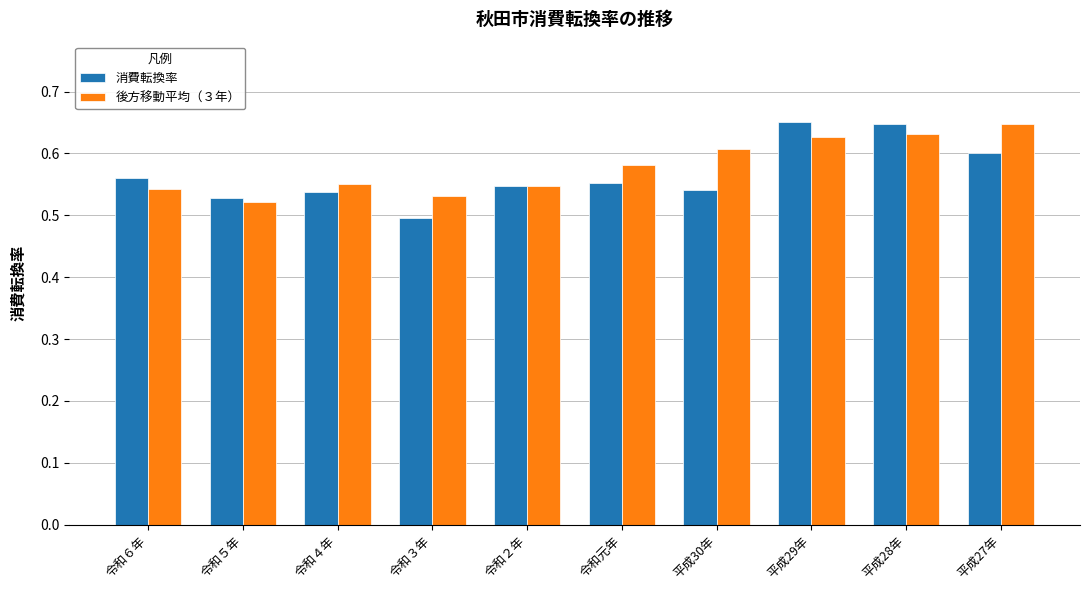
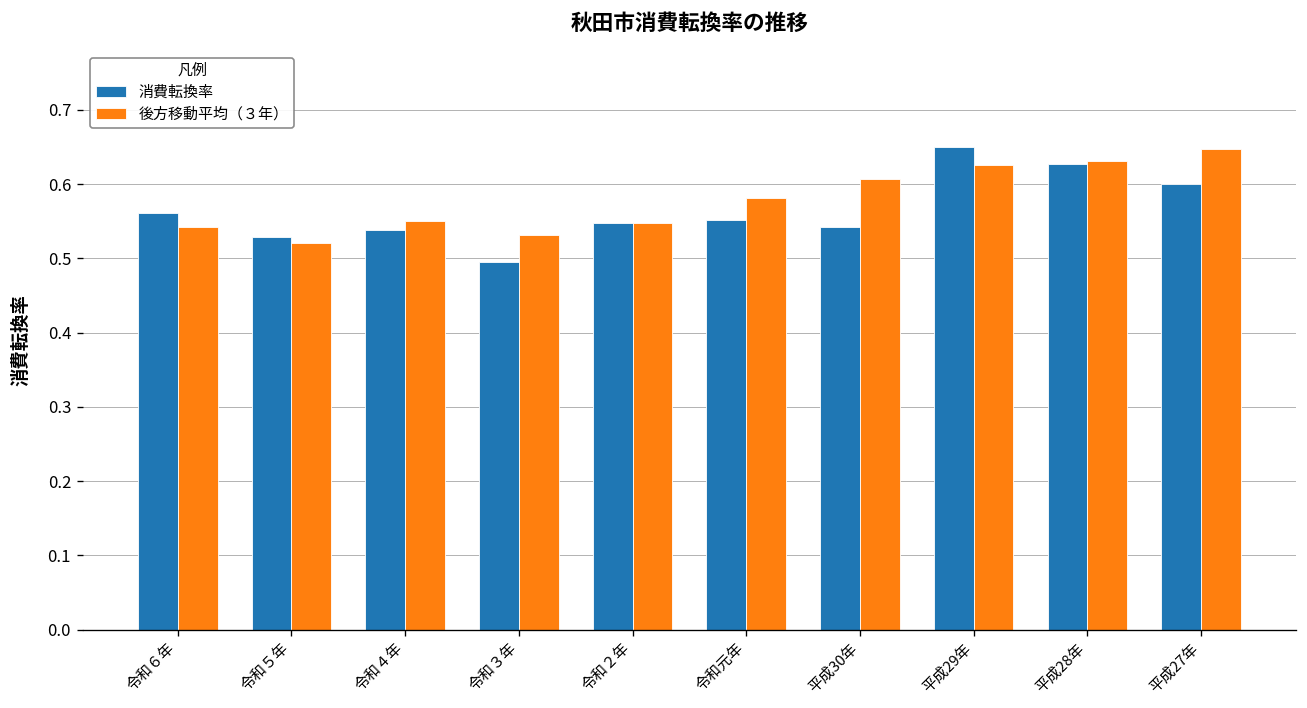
消費転換率, 平成28年: 0.65 -> 0.63
